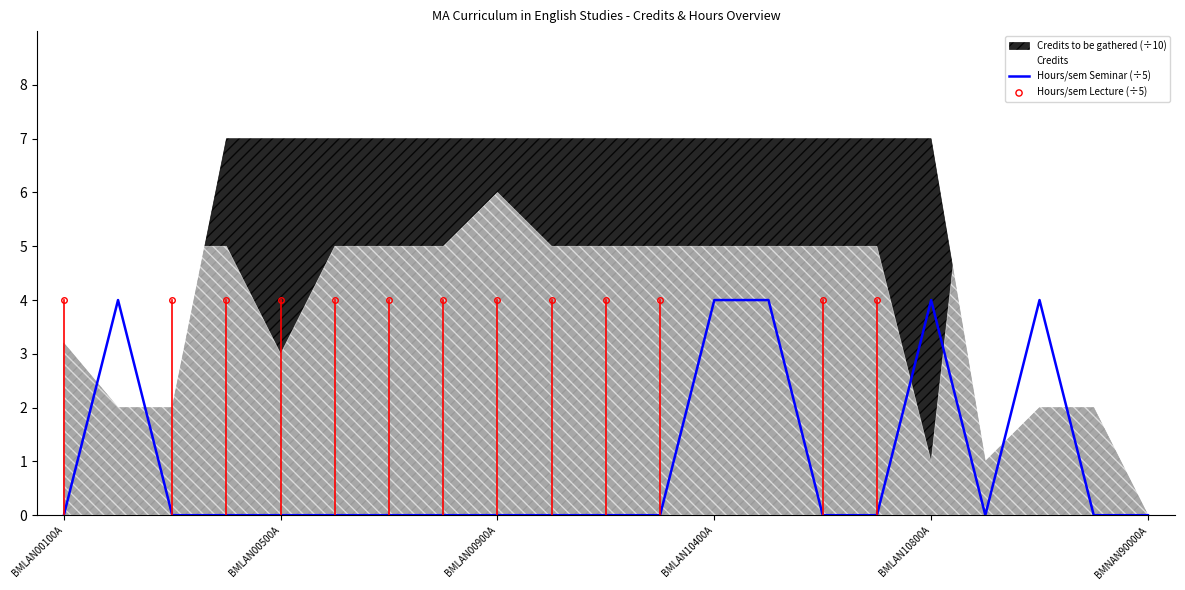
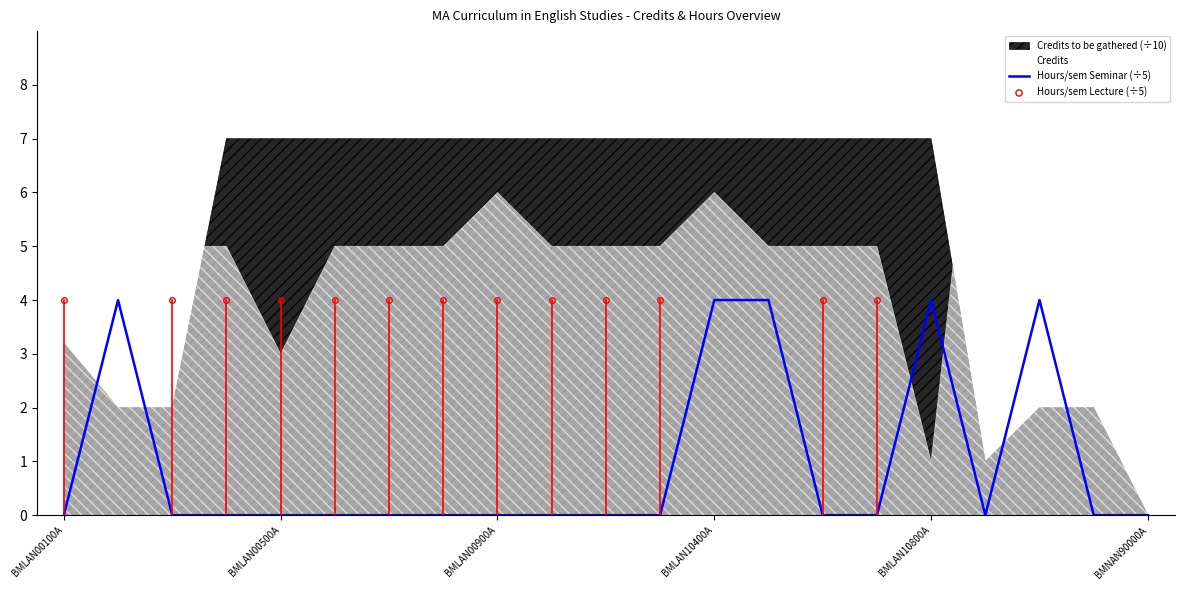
Credits, BMLAN10400A: 5 -> 6
